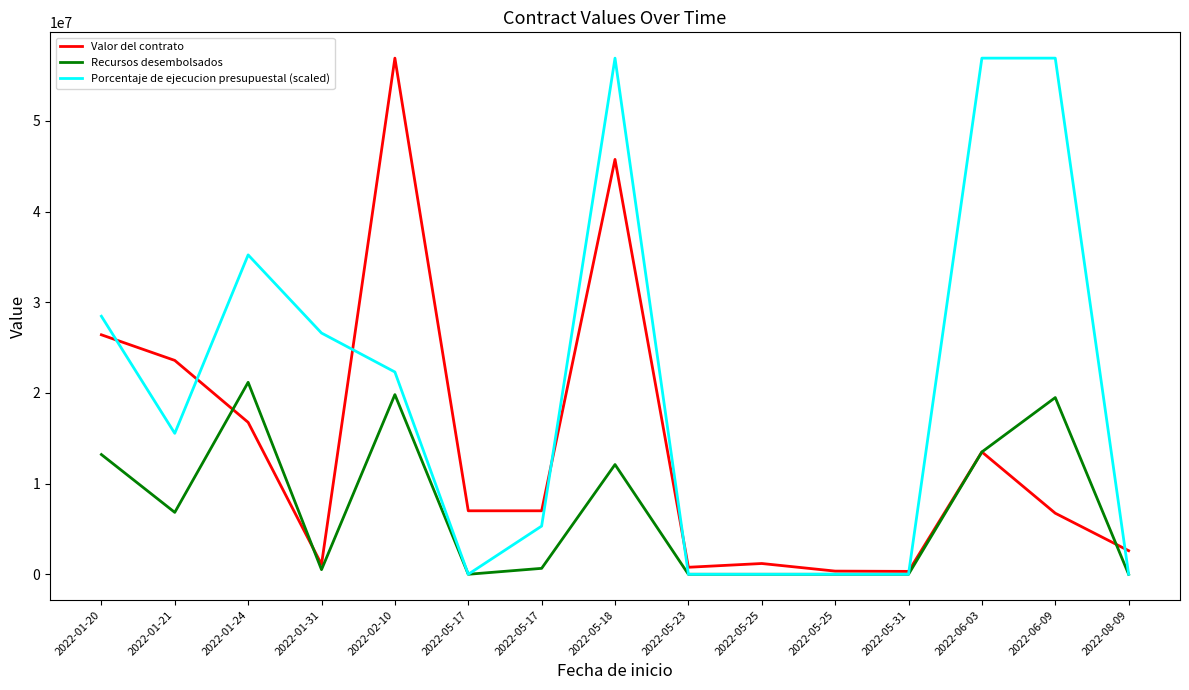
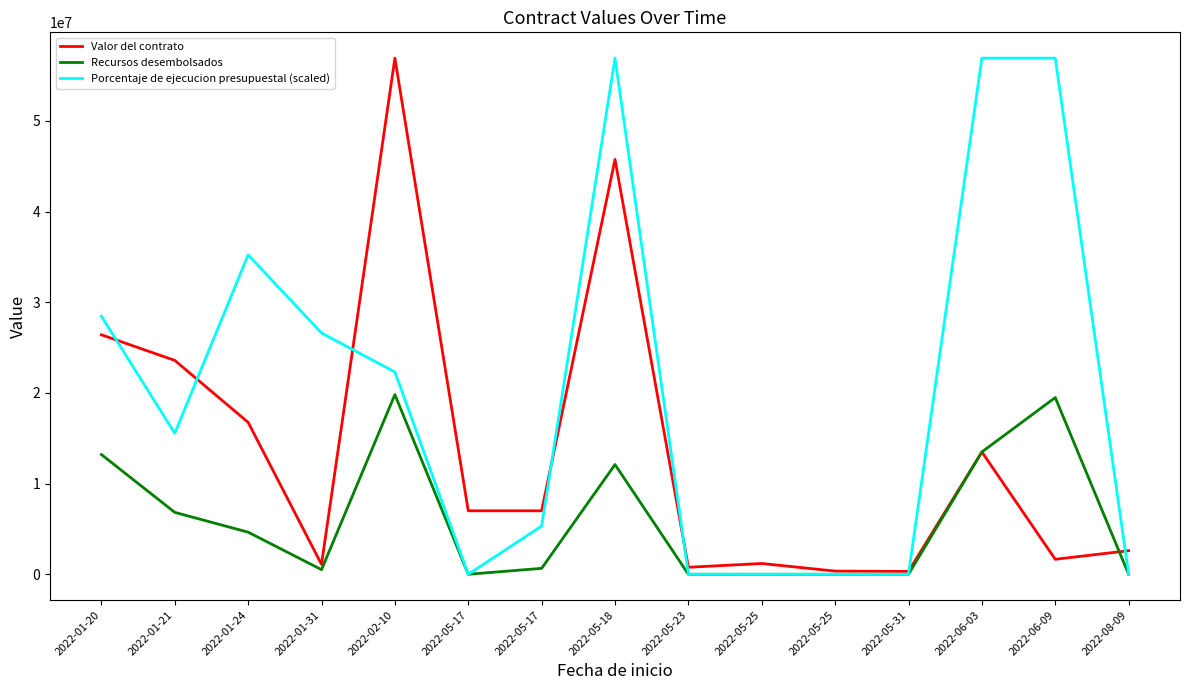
Recursos desembolsados, 2022-01-24: 21000000 -> 5000000
Valor del contrato, 2022-06-09: 7000000 -> 2000000
